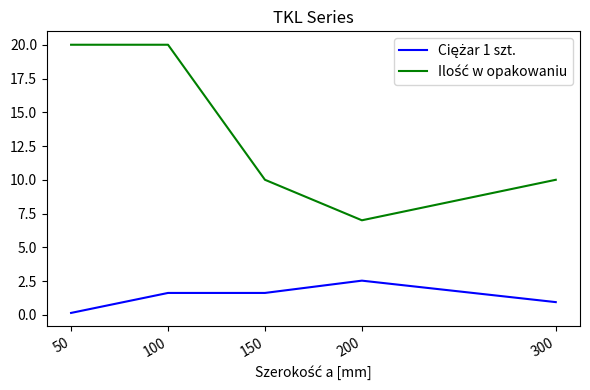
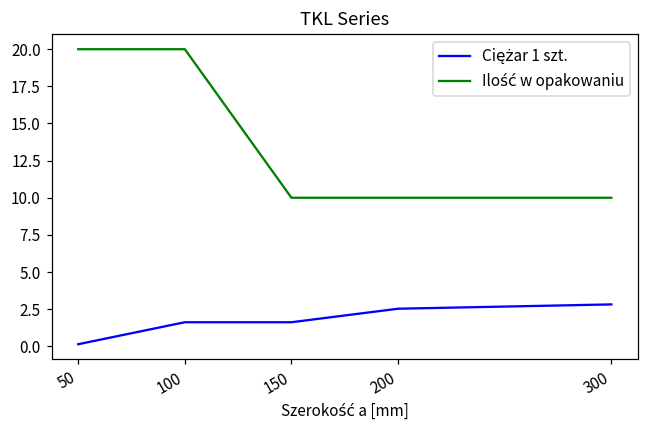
Ilość w opakowaniu, 200: 7 -> 10
Ciężar 1 szt., 300: 0.9 -> 2.8
